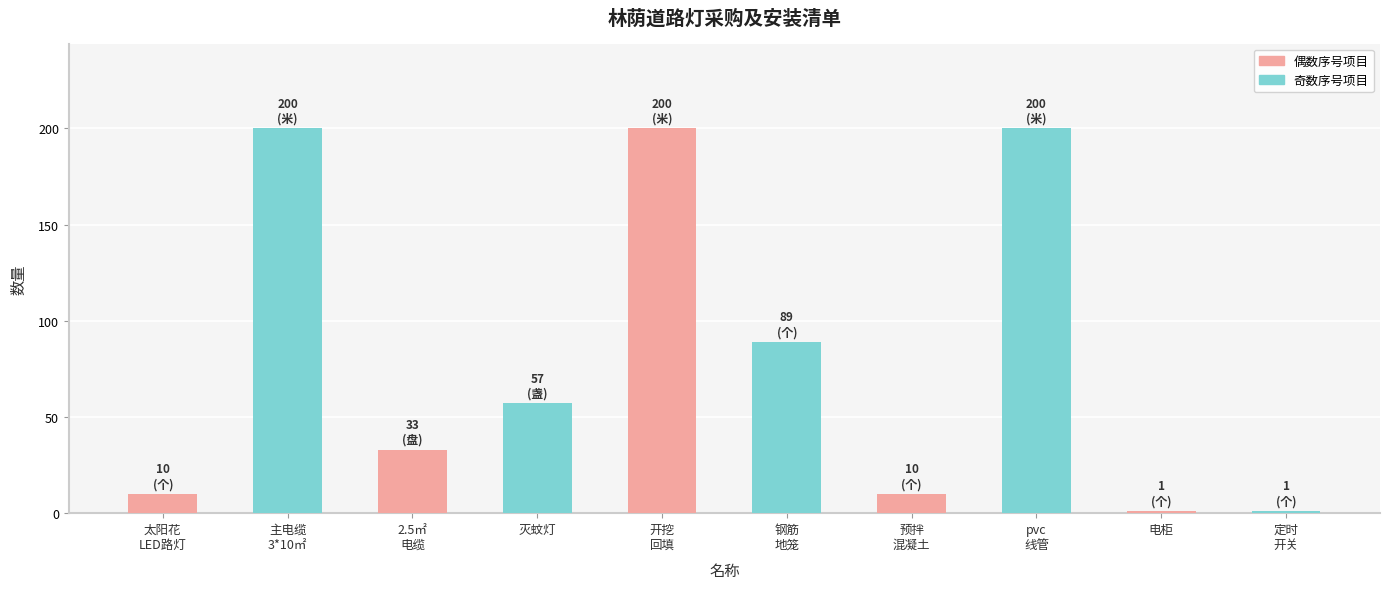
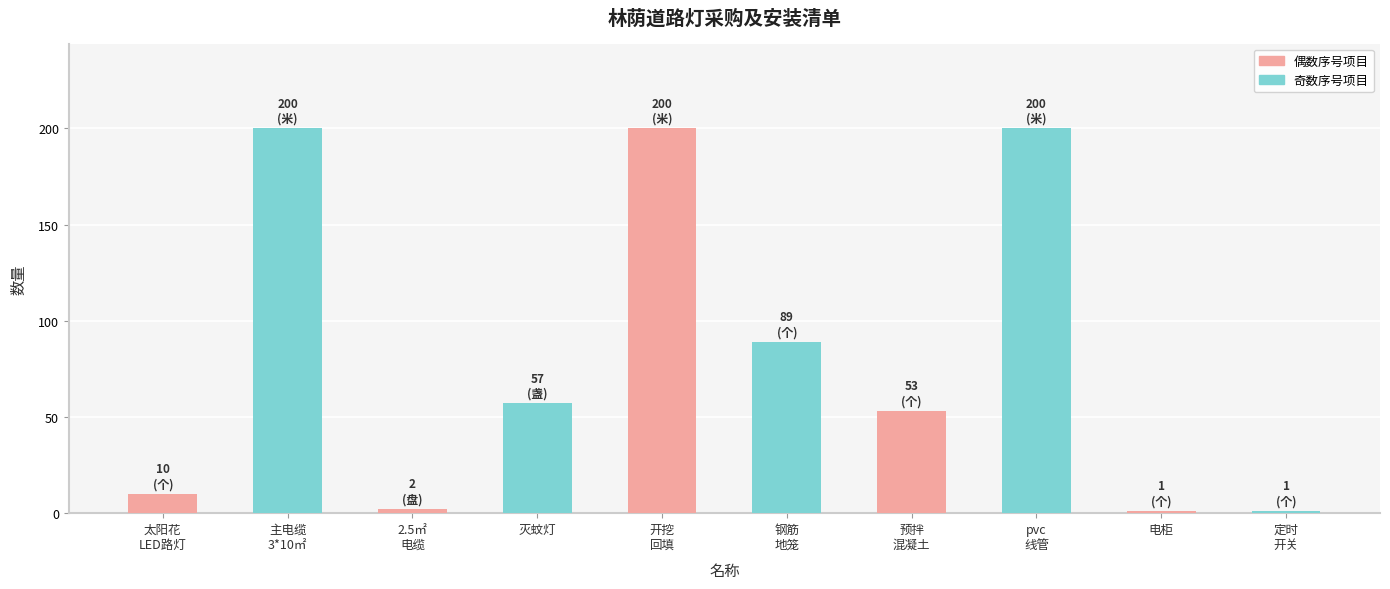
2.5㎡ 电缆: 33 -> 2
预拌 混凝土: 10 -> 53
